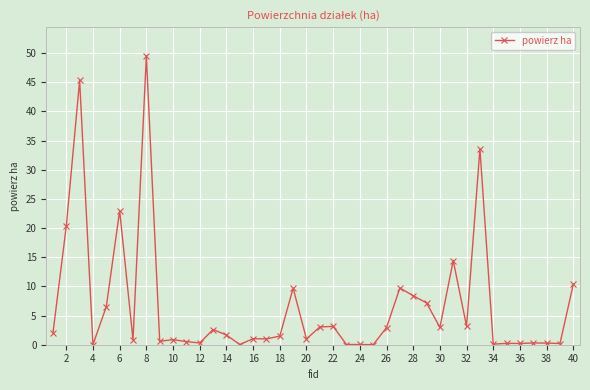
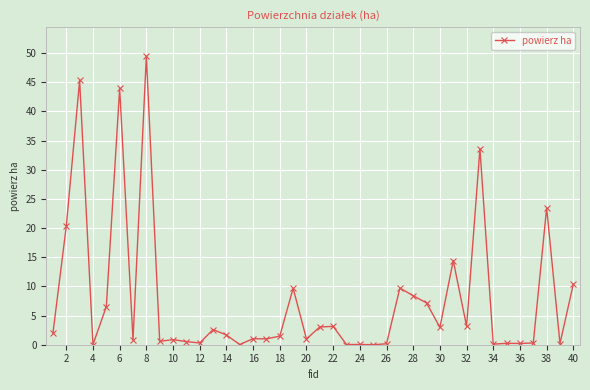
6: 23 -> 44
26: 3 -> 0
38: 0 -> 23
